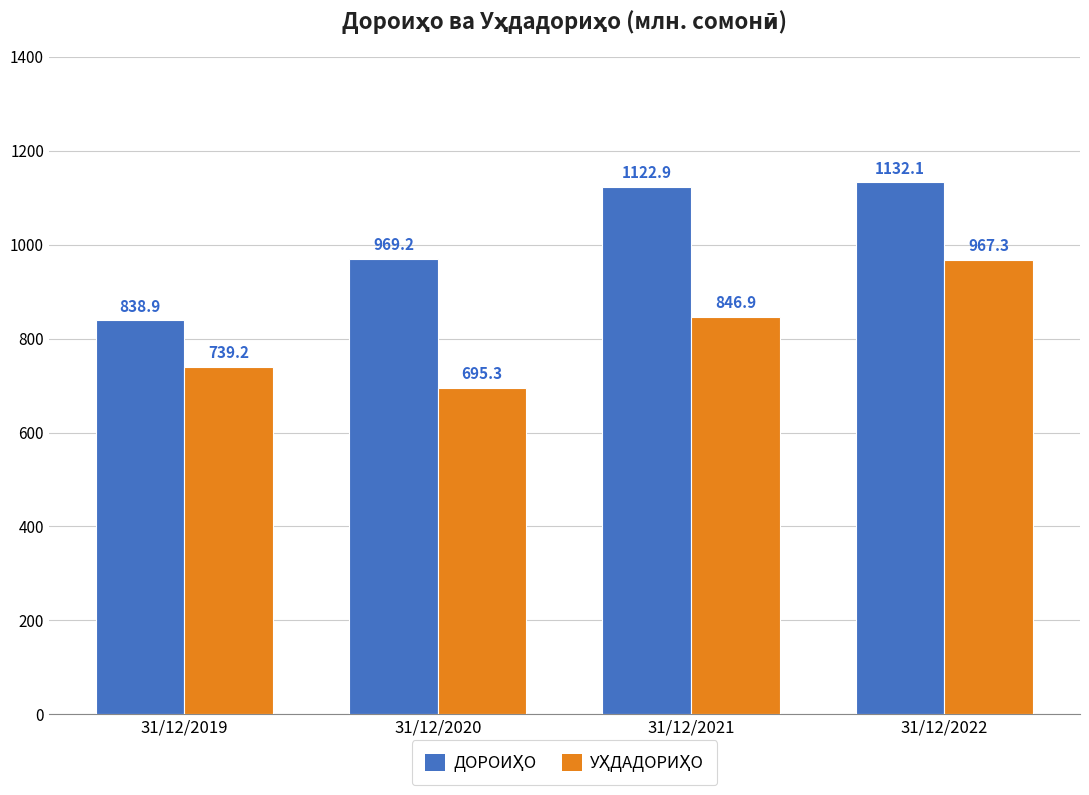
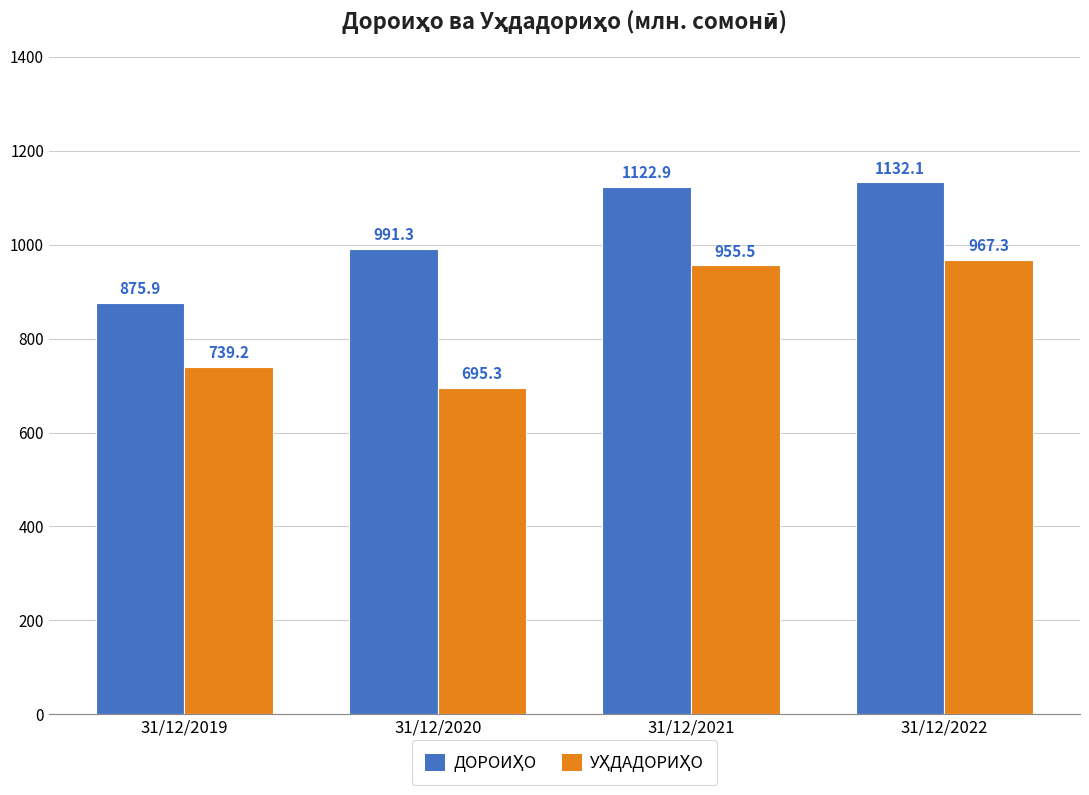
ДОРОИҲО, 31/12/2019: 838.9 -> 875.9
ДОРОИҲО, 31/12/2020: 969.2 -> 991.3
УҲДАДОРИҲО, 31/12/2021: 846.9 -> 955.5
